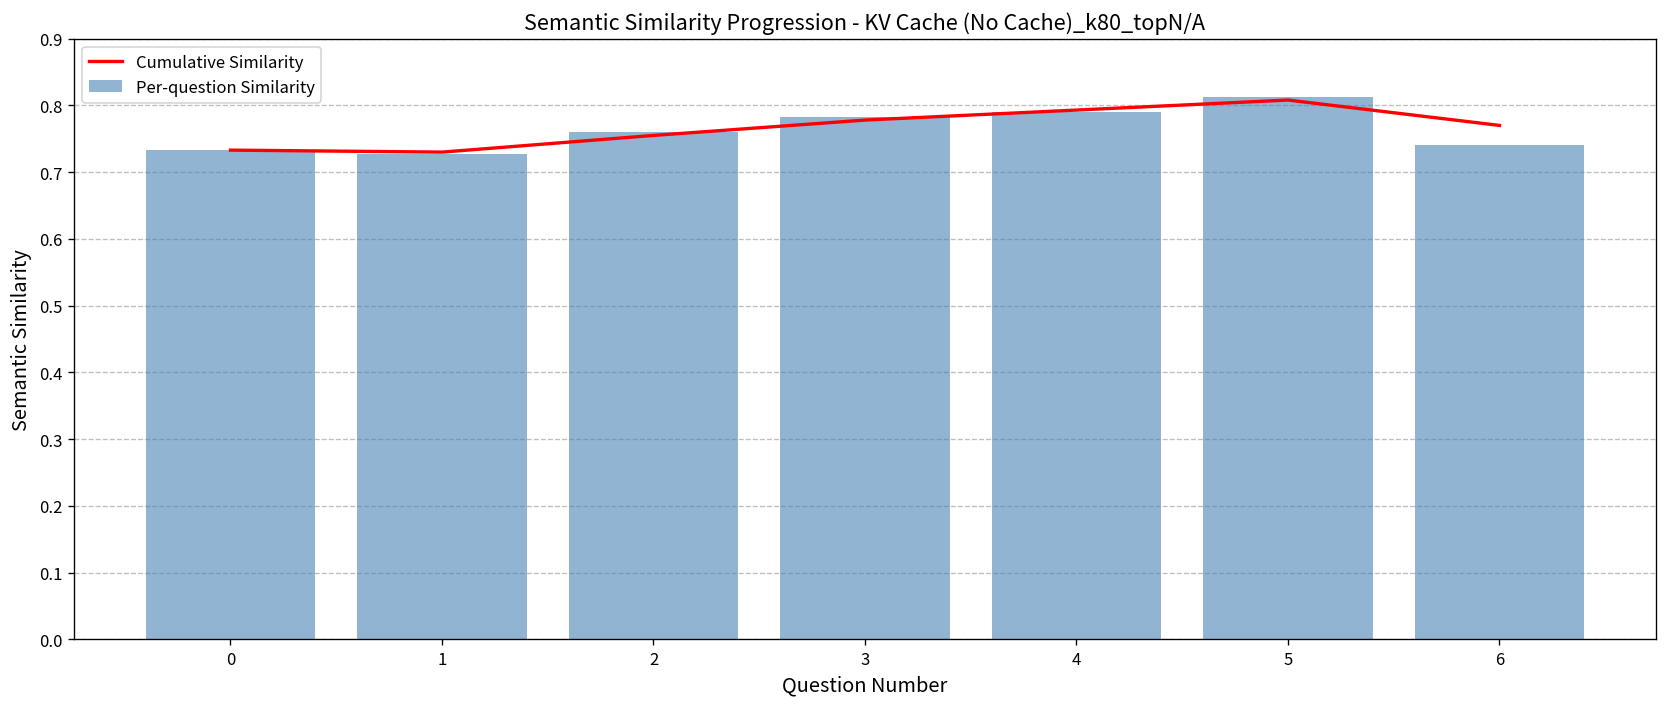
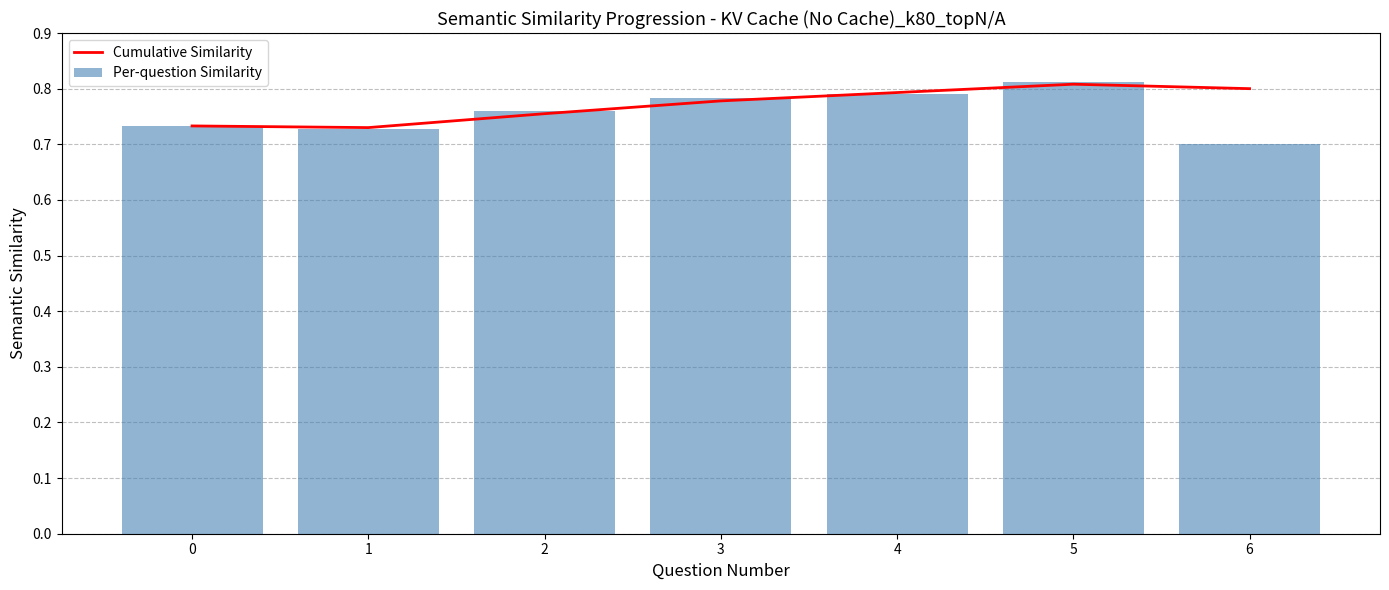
Cumulative Similarity, 6: 0.77 -> 0.80
Per-question Similarity, 6: 0.74 -> 0.70
